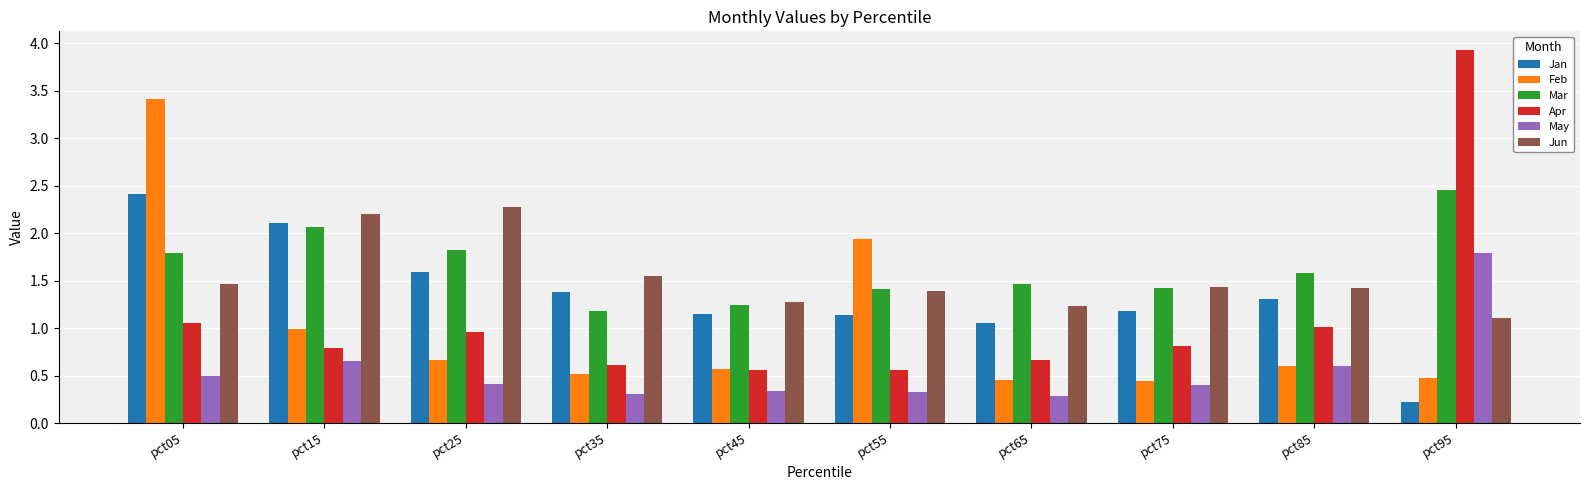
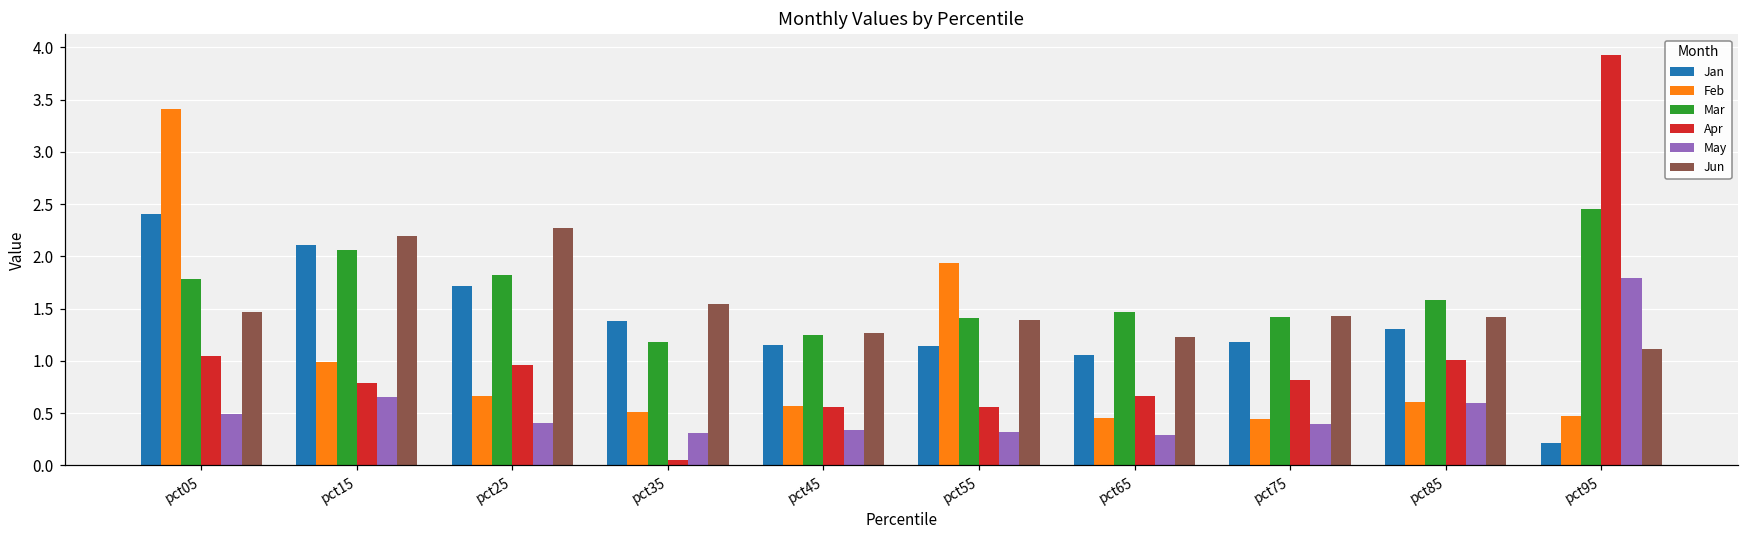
Jan, pct25: 1.6 -> 1.7
Apr, pct35: 0.6 -> 0.1
